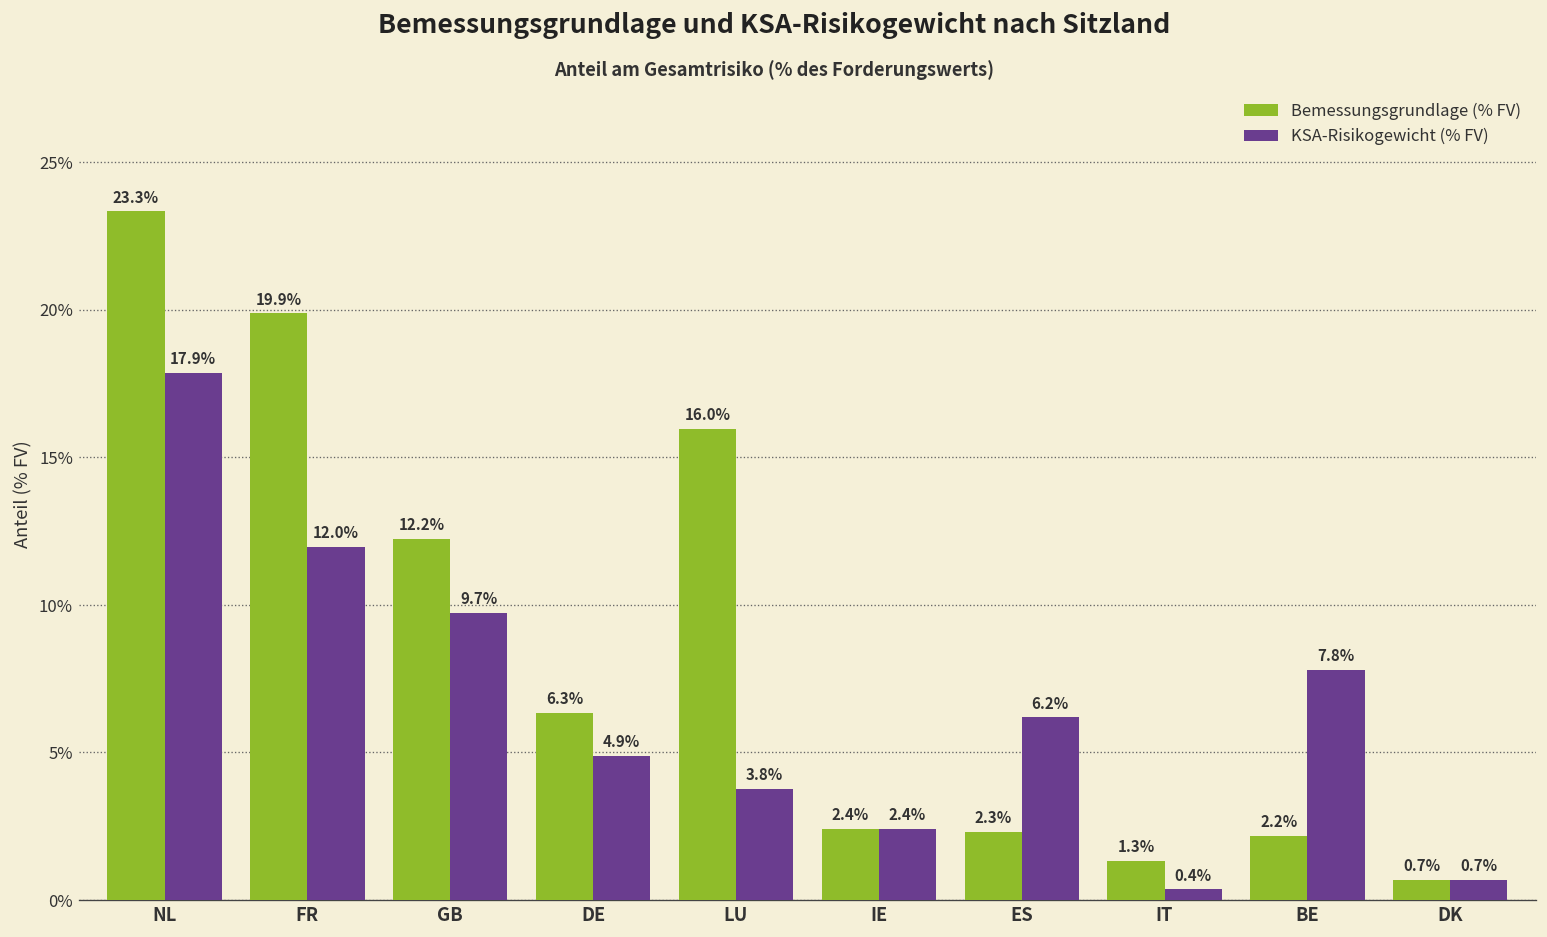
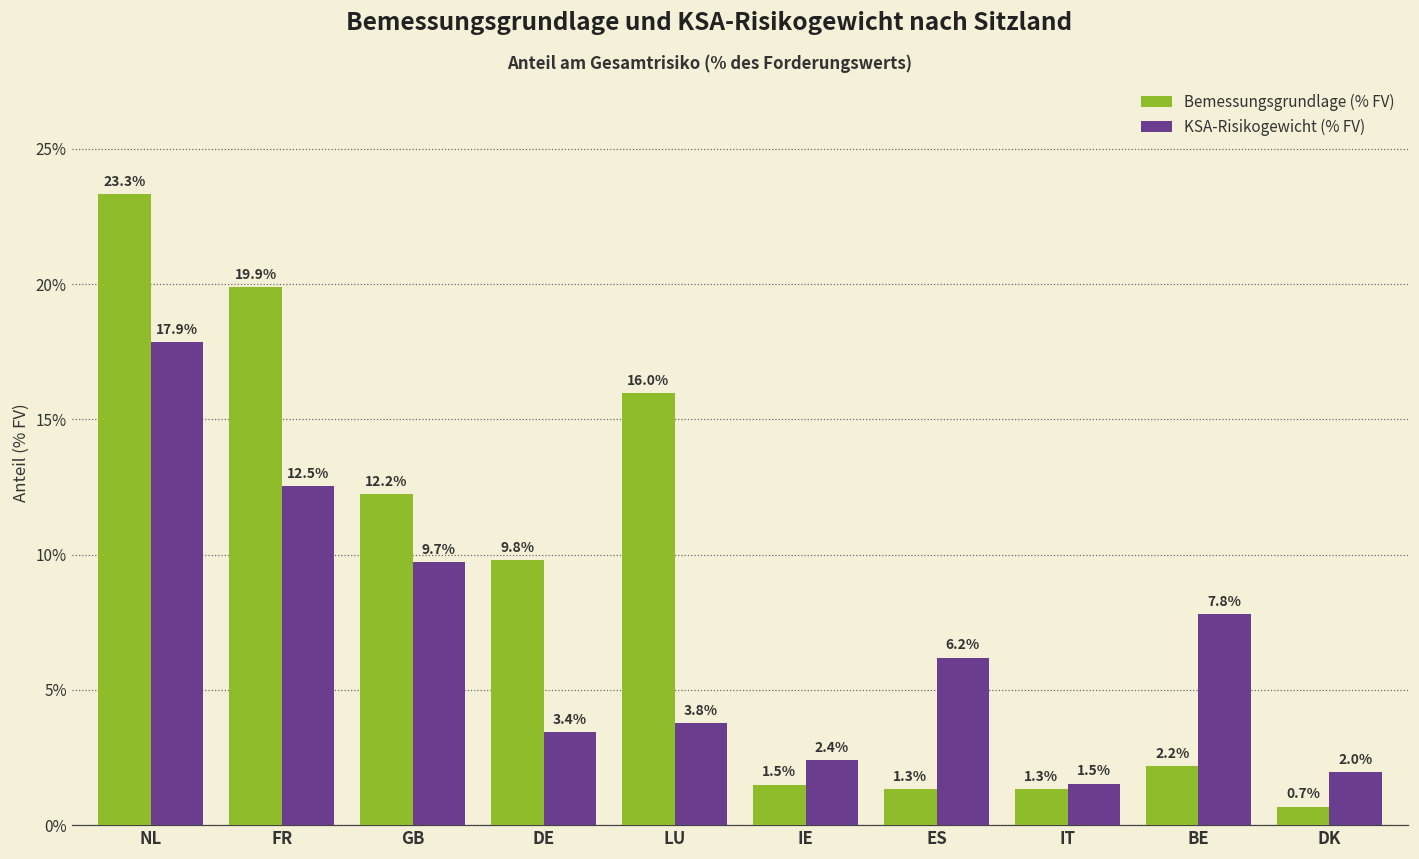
KSA-Risikogewicht (% FV), FR: 12.0% -> 12.5%
Bemessungsgrundlage (% FV), DE: 6.3% -> 9.8%
KSA-Risikogewicht (% FV), DE: 4.9% -> 3.4%
Bemessungsgrundlage (% FV), IE: 2.4% -> 1.5%
Bemessungsgrundlage (% FV), ES: 2.3% -> 1.3%
KSA-Risikogewicht (% FV), IT: 0.4% -> 1.5%
KSA-Risikogewicht (% FV), DK: 0.7% -> 2.0%
